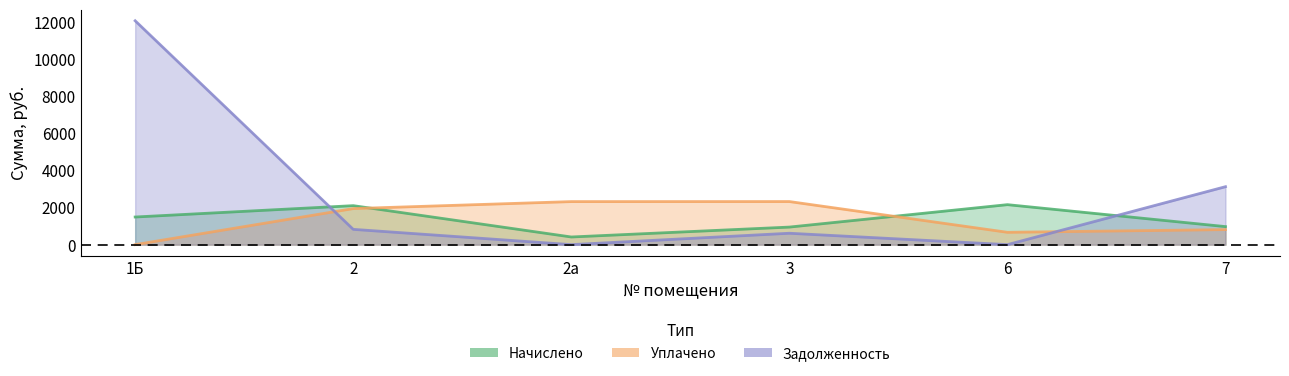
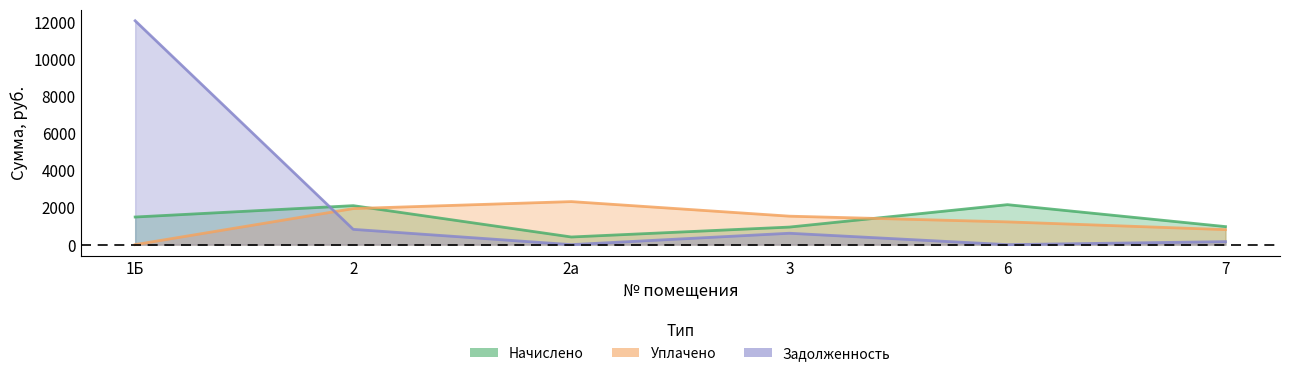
Уплачено, 3: 2300 -> 1500
Уплачено, 6: 700 -> 1200
Задолженность, 7: 3100 -> 200
